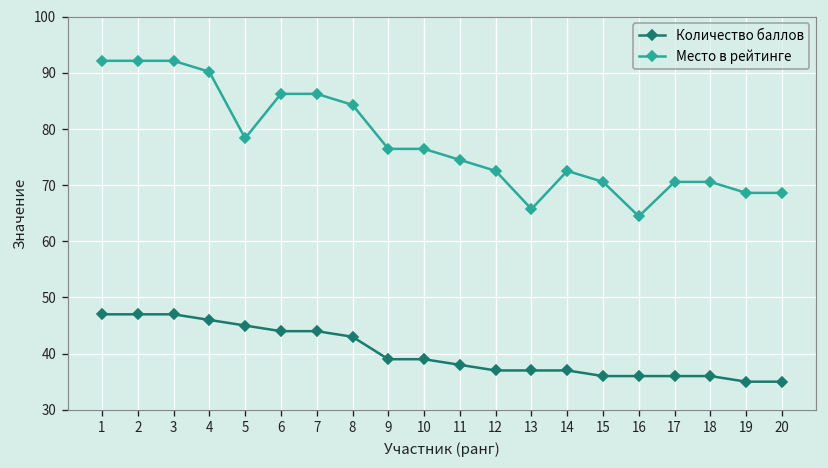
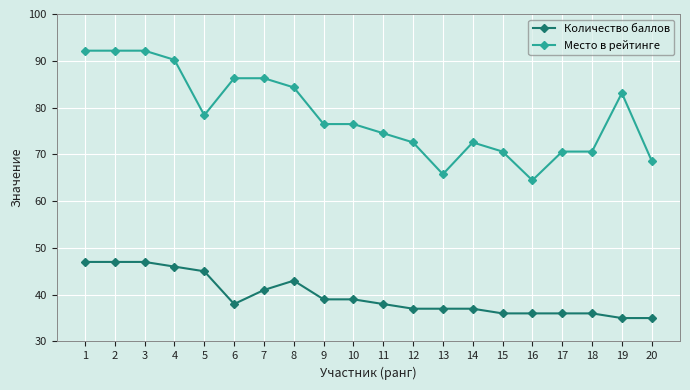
Количество баллов, 6: 44 -> 38
Количество баллов, 7: 44 -> 41
Место в рейтинге, 19: 69 -> 83
